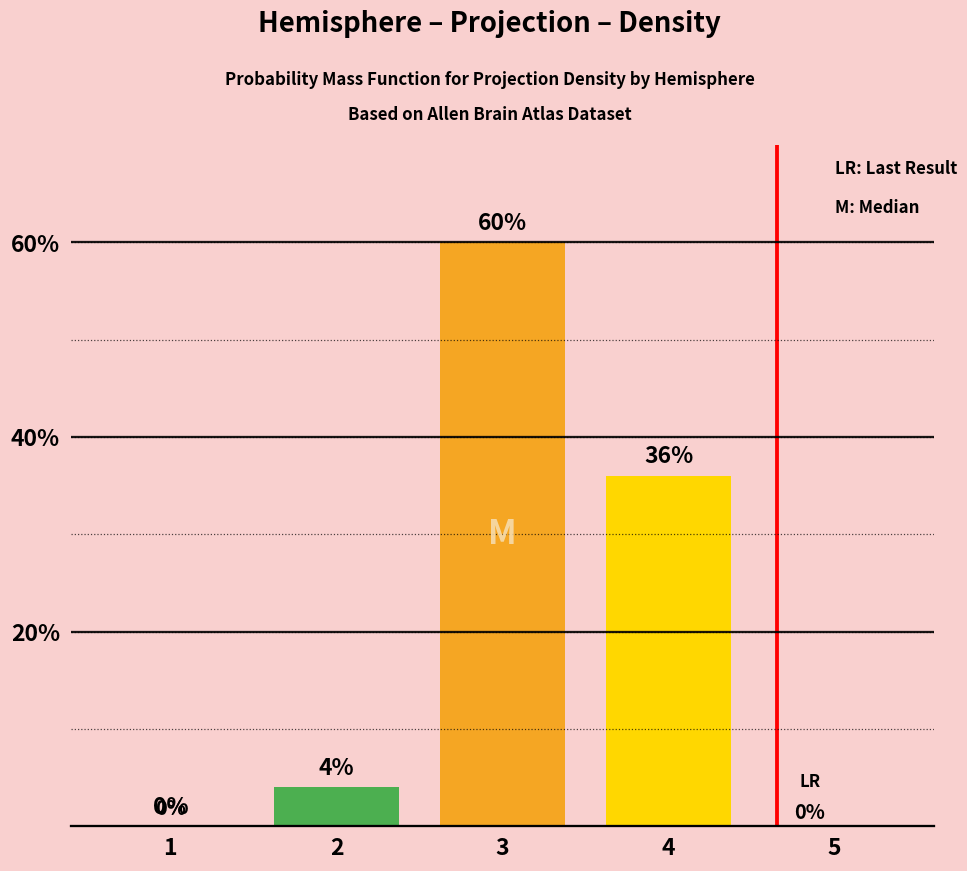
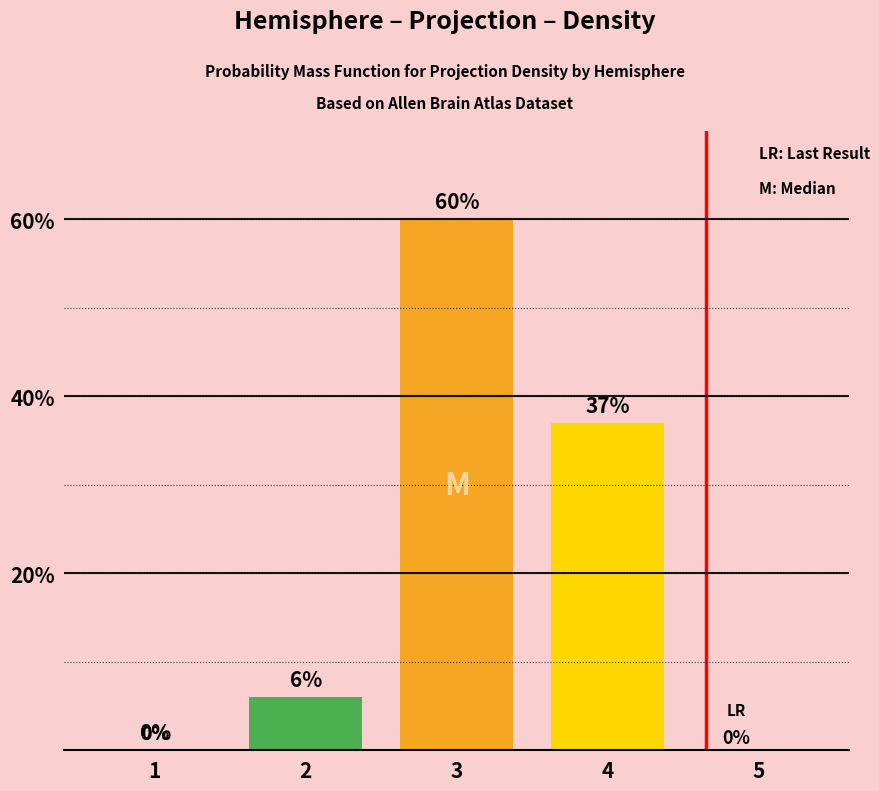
2: 4% -> 6%
4: 36% -> 37%
